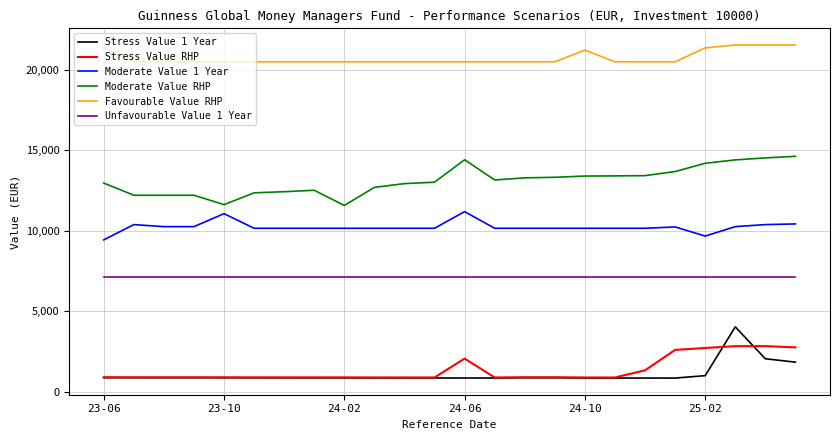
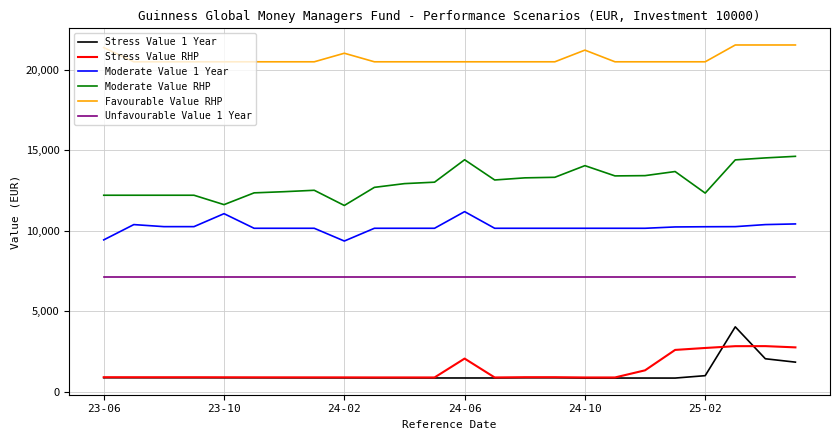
Moderate Value RHP, 23-06: 13,000 -> 12,200
Moderate Value 1 Year, 24-02: 10,200 -> 9,400
Favourable Value RHP, 24-02: 20,500 -> 21,000
Moderate Value RHP, 24-10: 13,400 -> 14,000
Moderate Value 1 Year, 25-02: 9,700 -> 10,200
Moderate Value RHP, 25-02: 14,200 -> 12,300
Favourable Value RHP, 25-02: 21,400 -> 20,500
